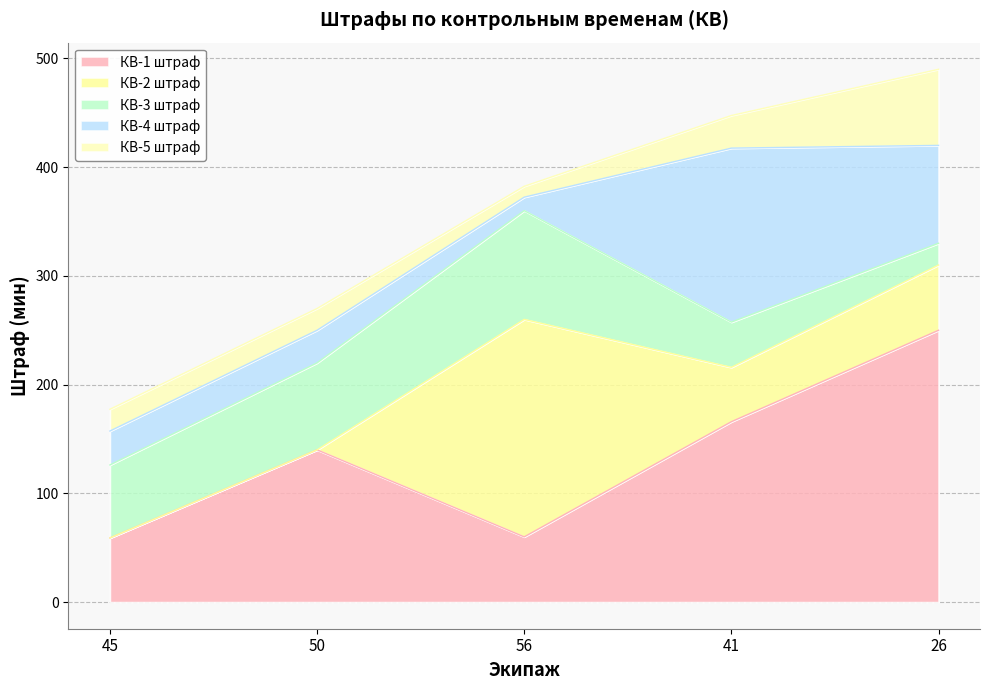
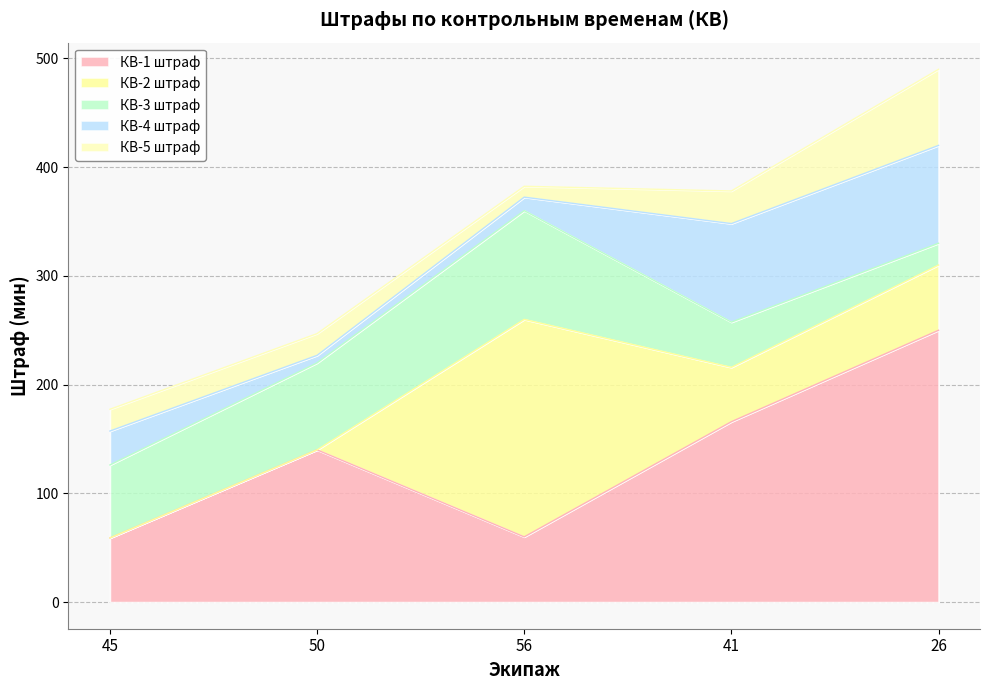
КВ-4 штраф, 50: 30 -> 7
КВ-4 штраф, 41: 160 -> 91
